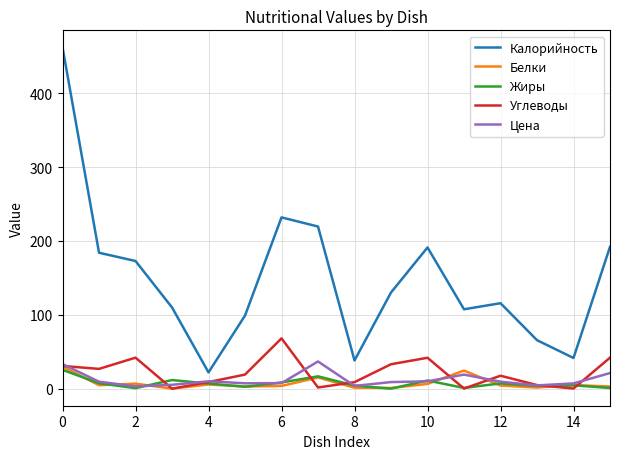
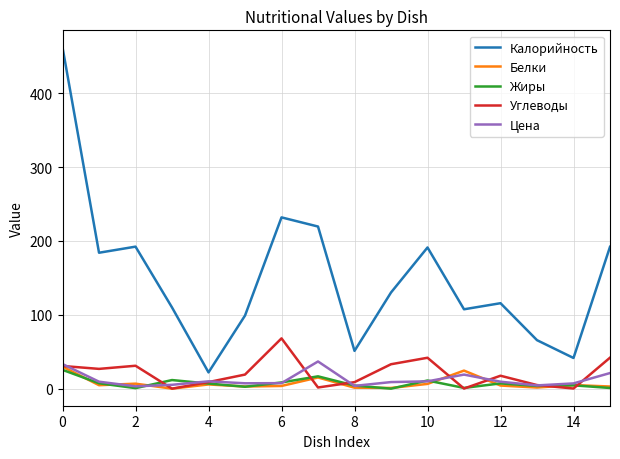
Калорийность, 2: 170 -> 190
Углеводы, 2: 40 -> 30
Калорийность, 8: 40 -> 50
